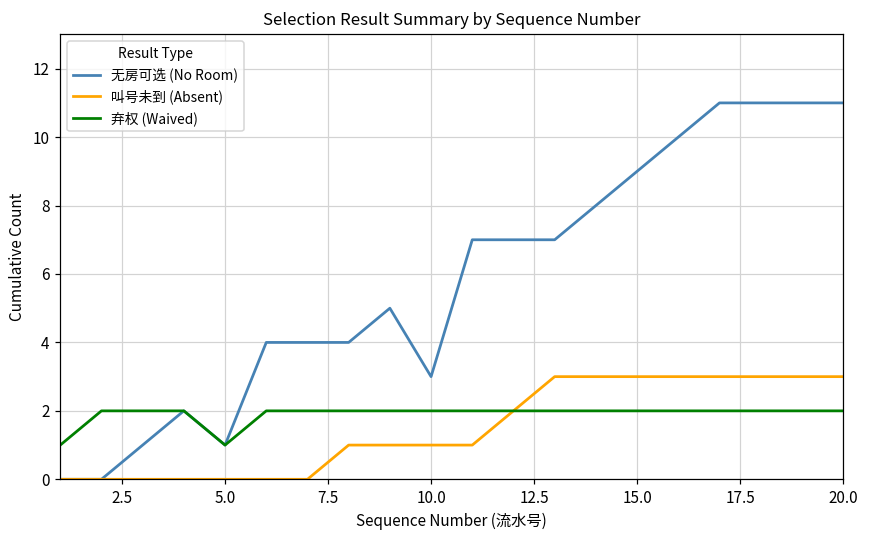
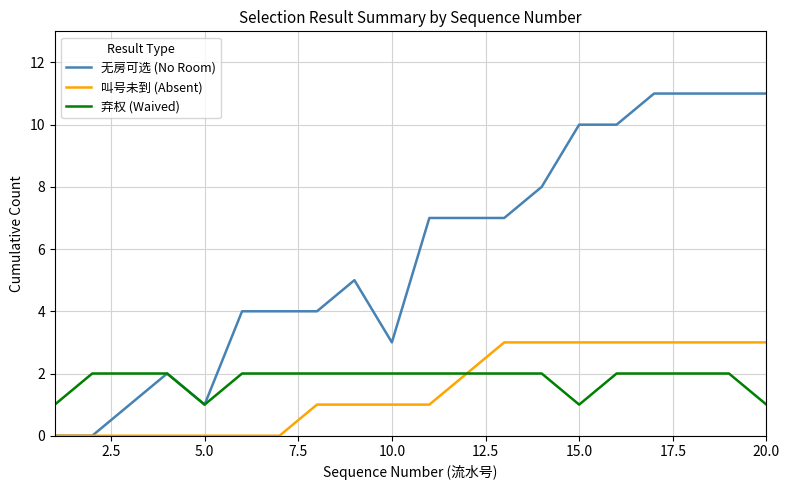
无房可选 (No Room), 15.0: 9 -> 10
弃权 (Waived), 15.0: 2 -> 1
弃权 (Waived), 20.0: 2 -> 1
